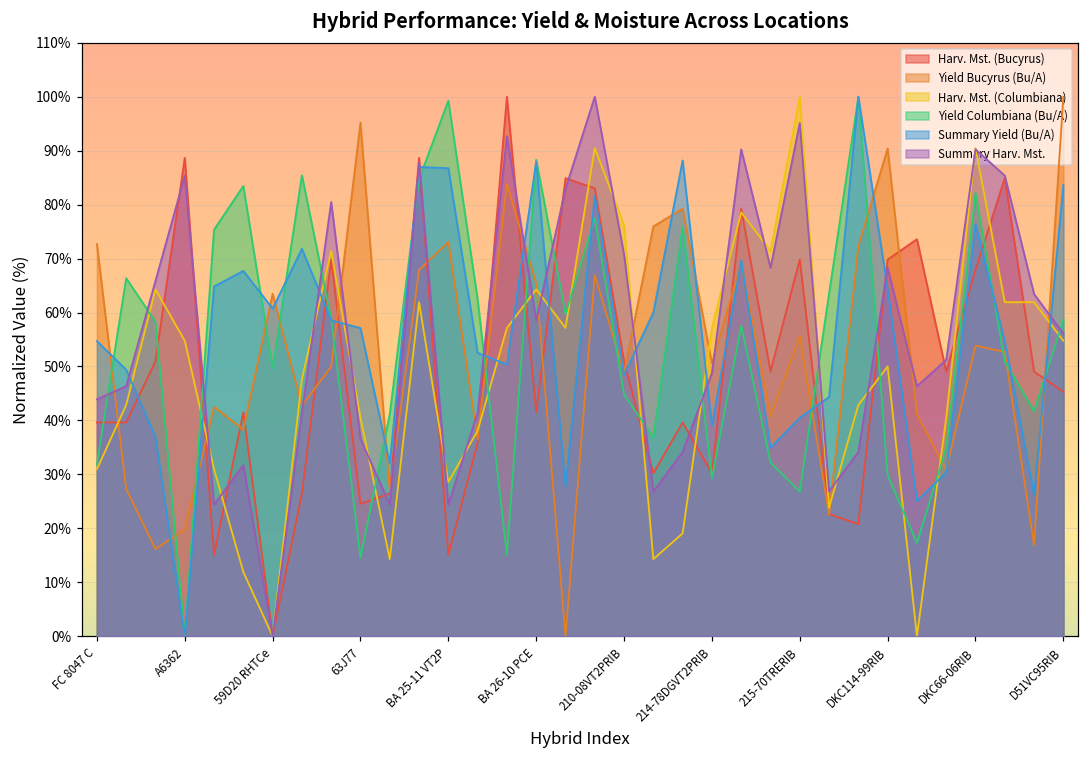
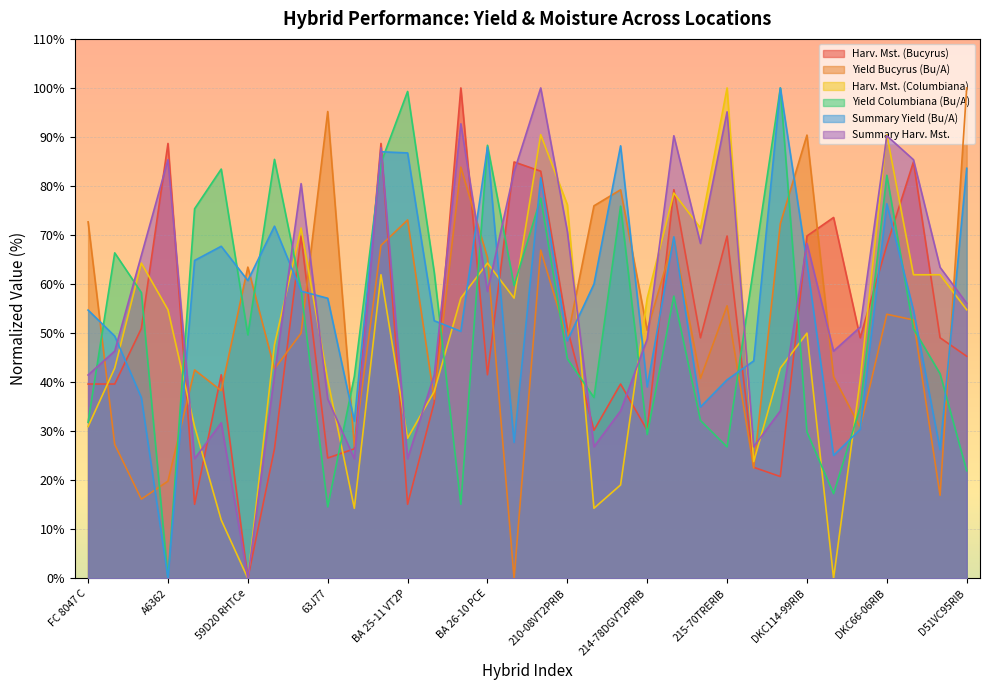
Summary Harv. Mst., FC 8047 C: 44% -> 41%
Yield Columbiana (Bu/A), D51VC95RIB: 59% -> 22%
